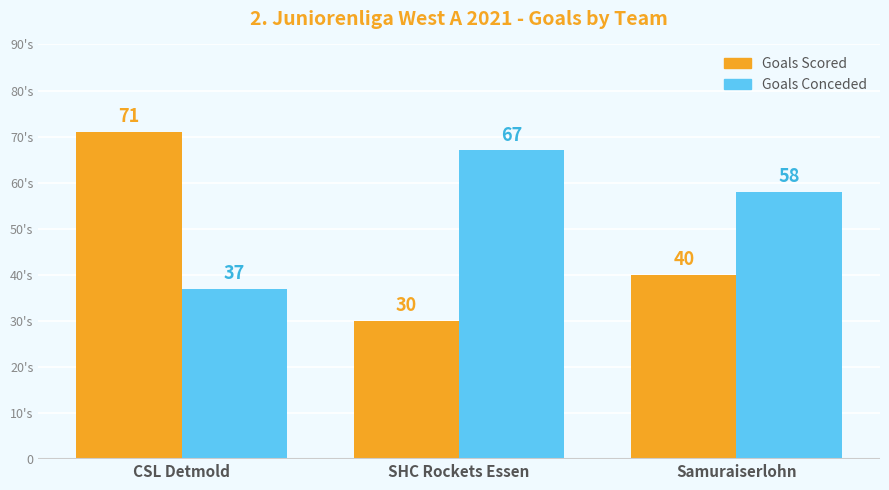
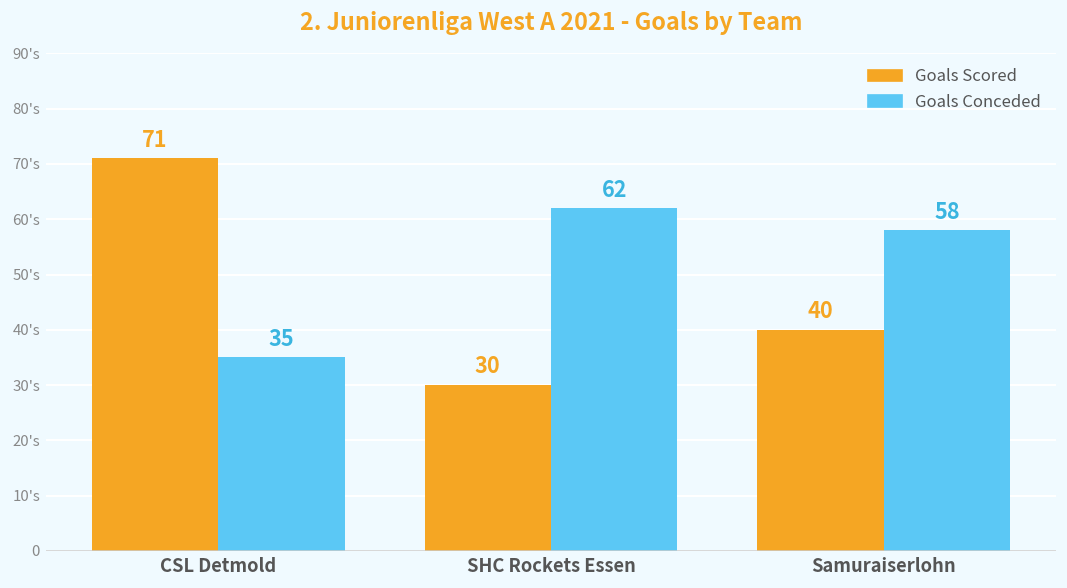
Goals Conceded, CSL Detmold: 37 -> 35
Goals Conceded, SHC Rockets Essen: 67 -> 62
